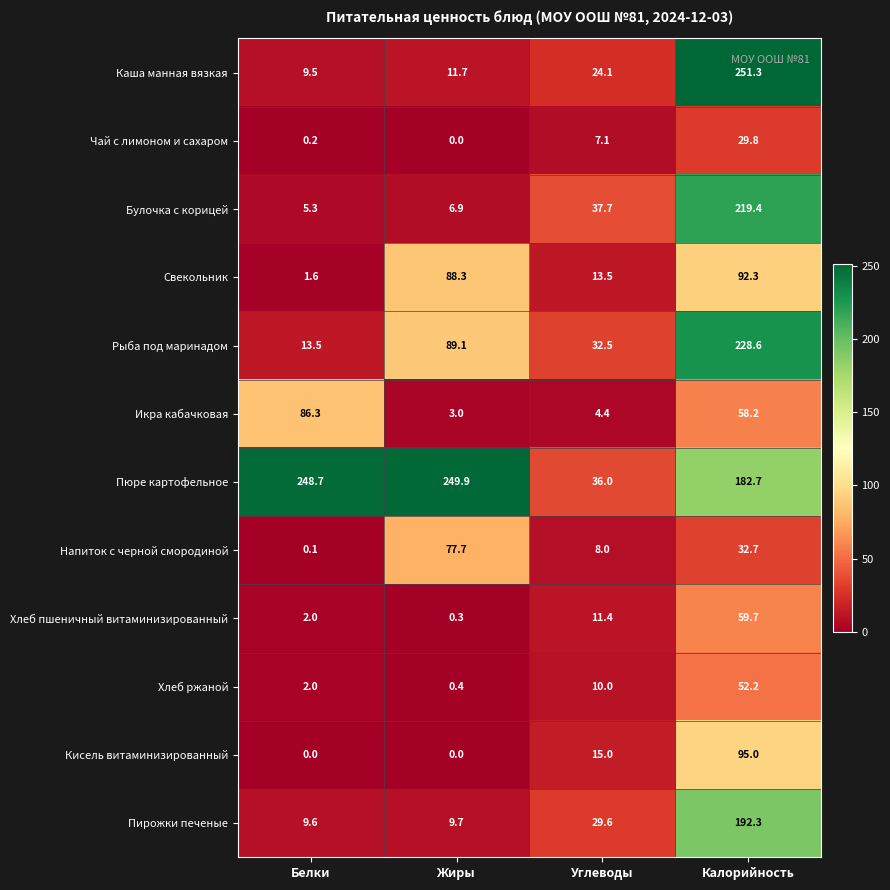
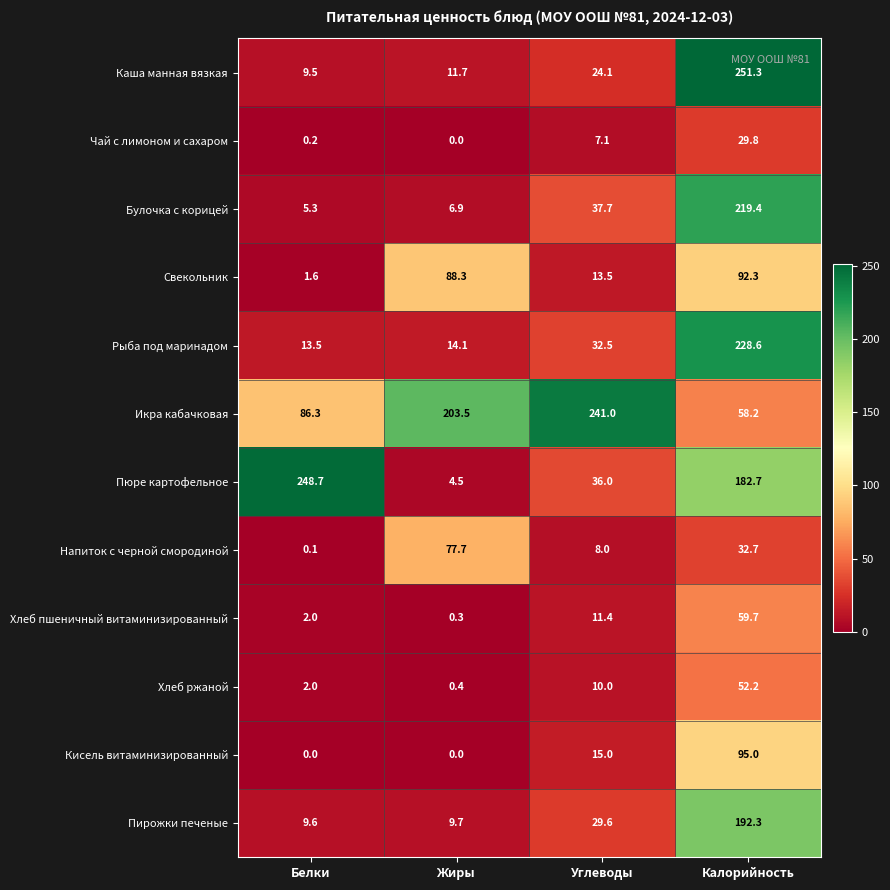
Рыба под маринадом, Жиры: 89.1 -> 14.1
Икра кабачковая, Жиры: 3.0 -> 203.5
Икра кабачковая, Углеводы: 4.4 -> 241.0
Пюре картофельное, Жиры: 249.9 -> 4.5
